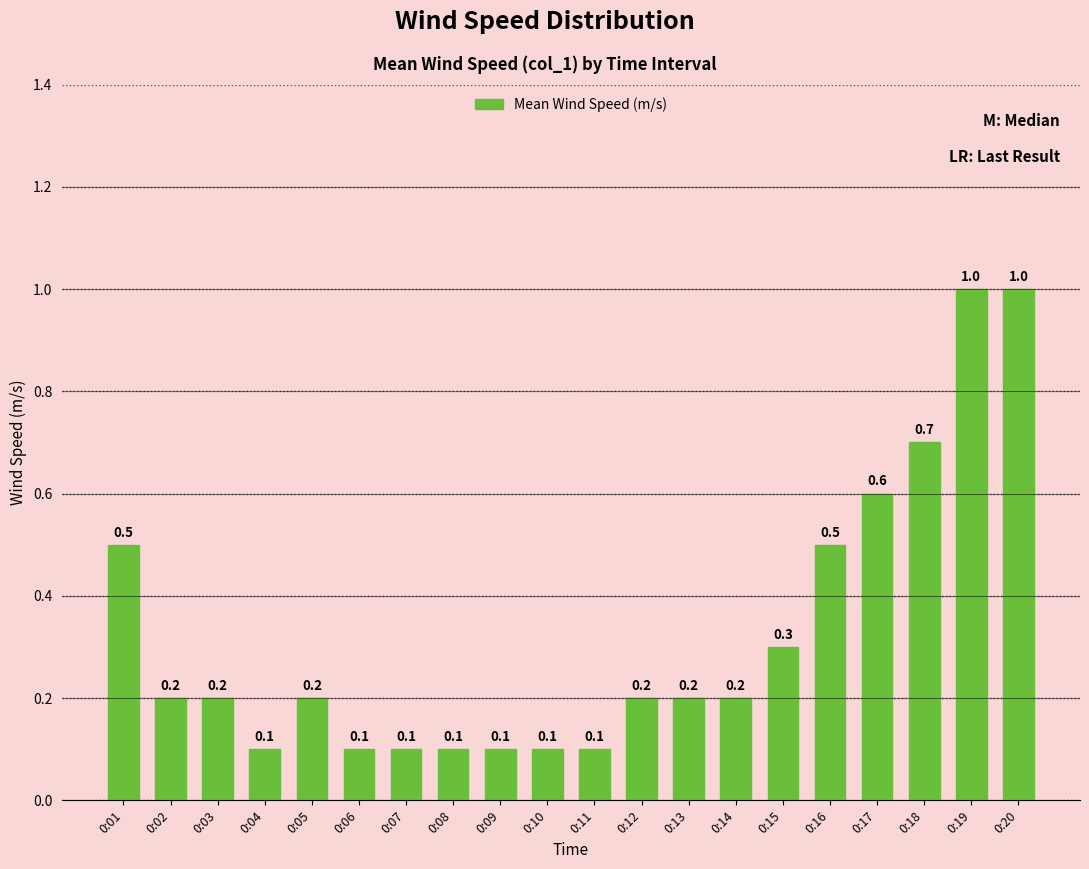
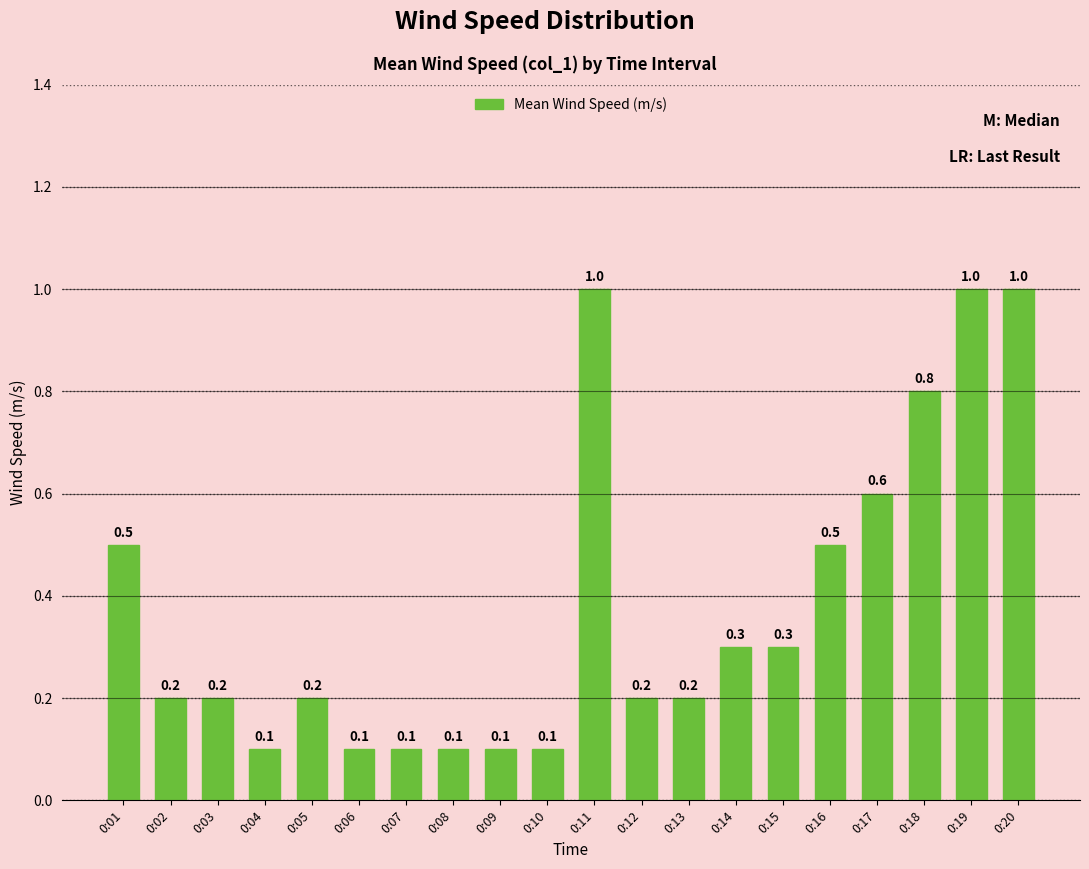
0:11: 0.1 -> 1.0
0:14: 0.2 -> 0.3
0:18: 0.7 -> 0.8
